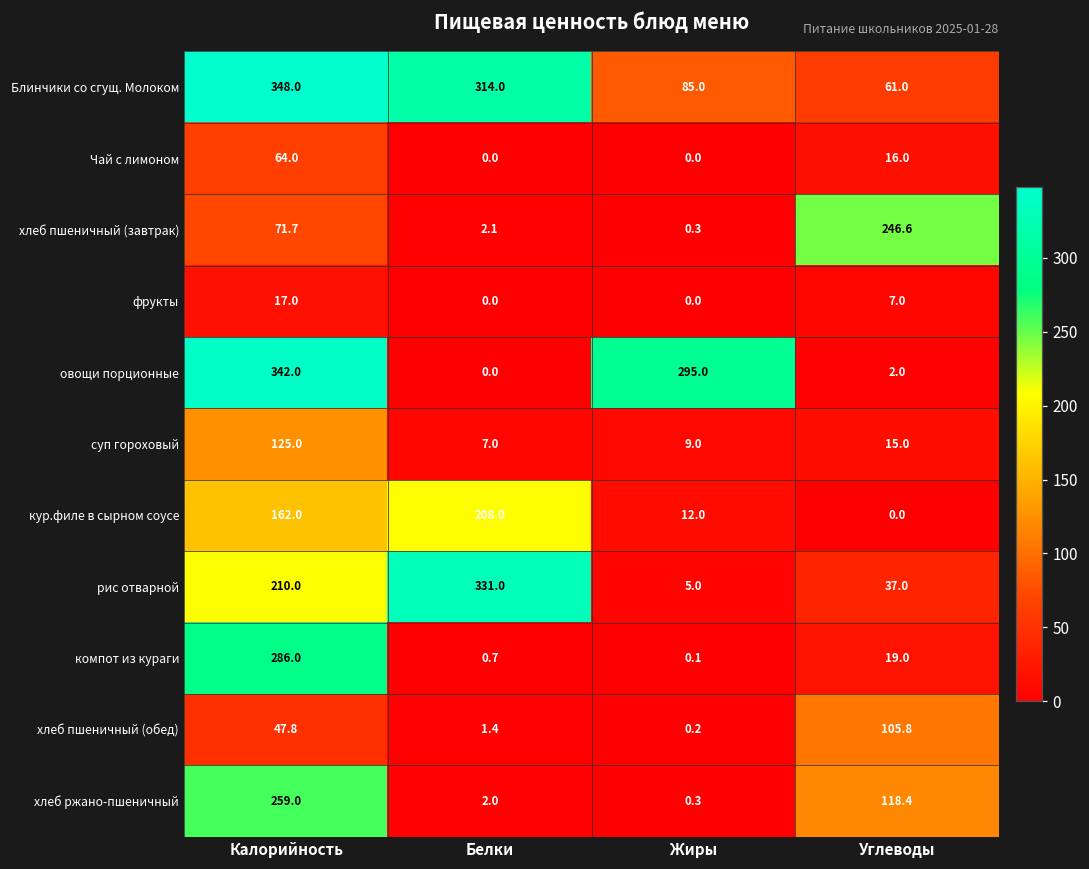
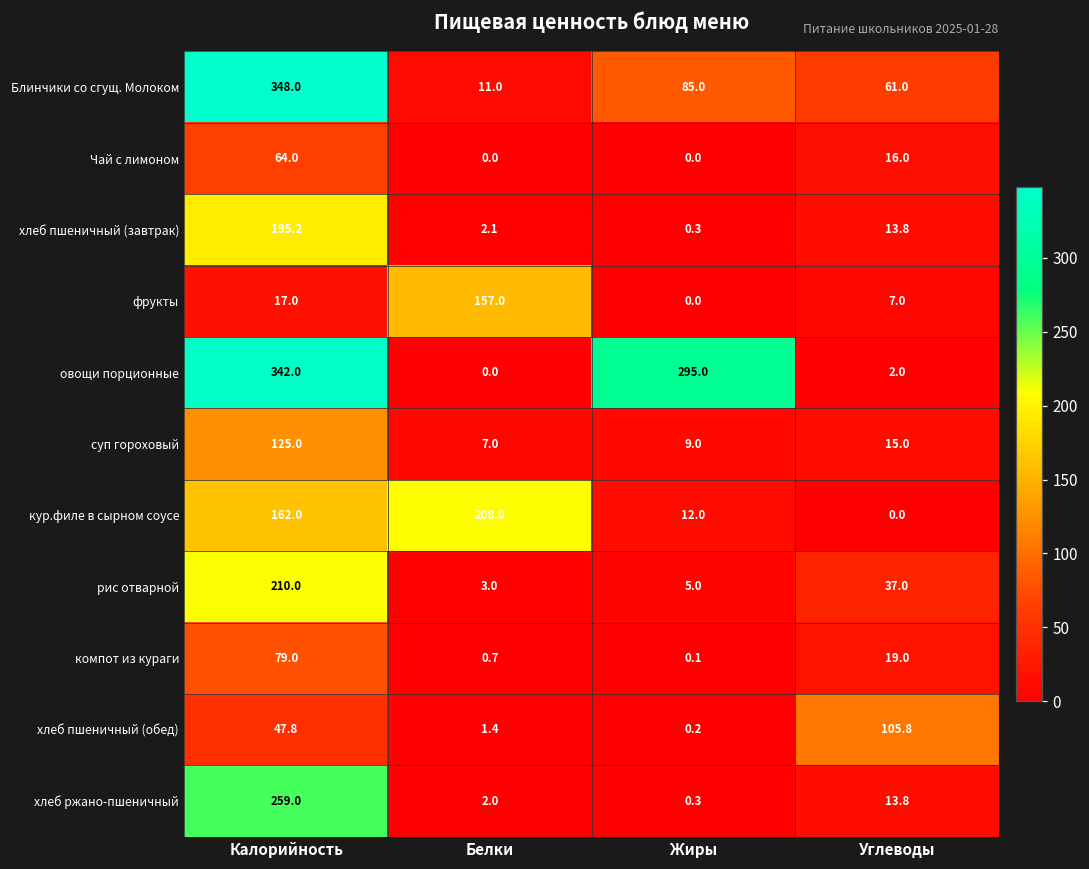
Блинчики со сгущ. Молоком, Белки: 314.0 -> 11.0
хлеб пшеничный (завтрак), Калорийность: 71.7 -> 195.2
хлеб пшеничный (завтрак), Углеводы: 246.6 -> 13.8
фрукты, Белки: 0.0 -> 157.0
рис отварной, Белки: 331.0 -> 3.0
компот из кураги, Калорийность: 286.0 -> 79.0
хлеб ржано-пшеничный, Углеводы: 118.4 -> 13.8
